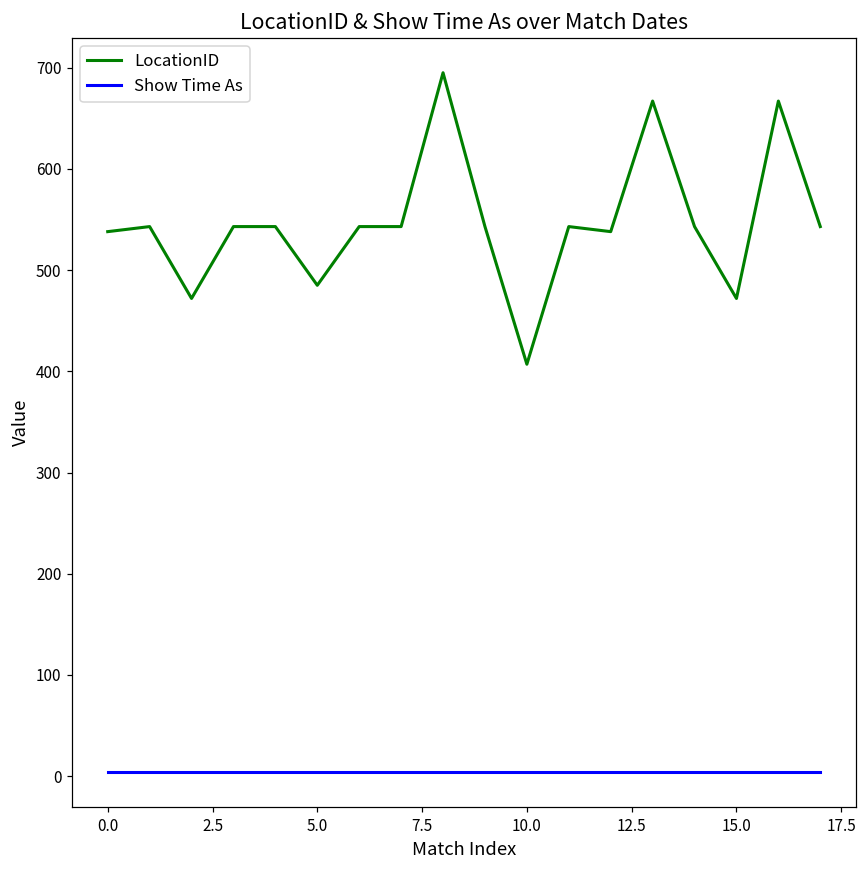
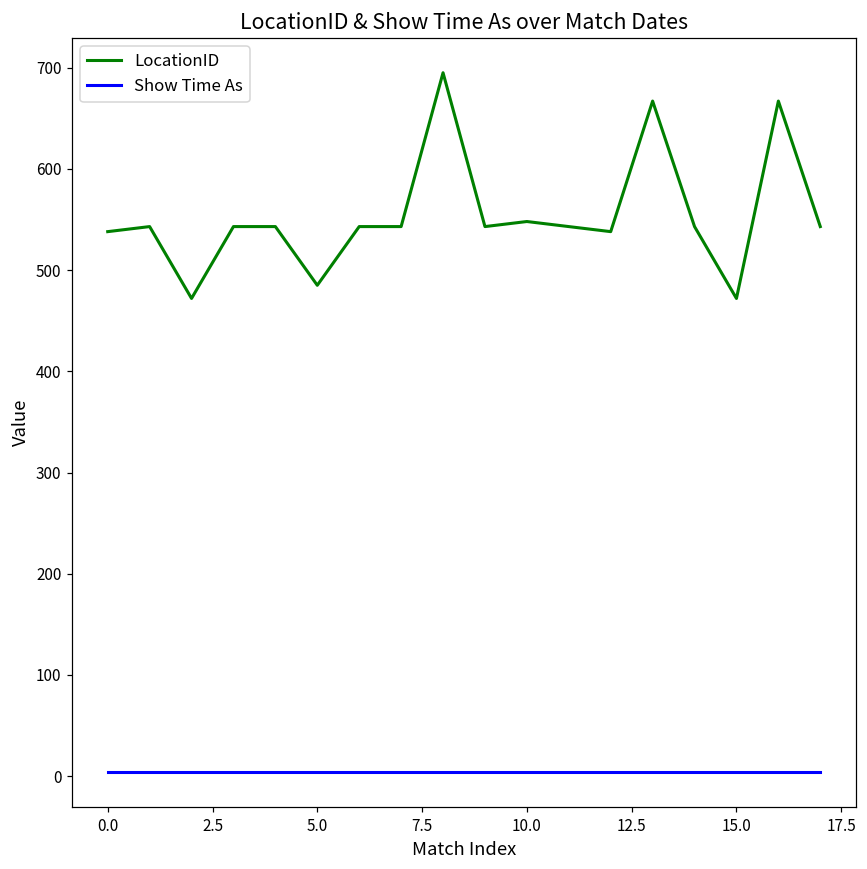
LocationID, 10.0: 410 -> 550
